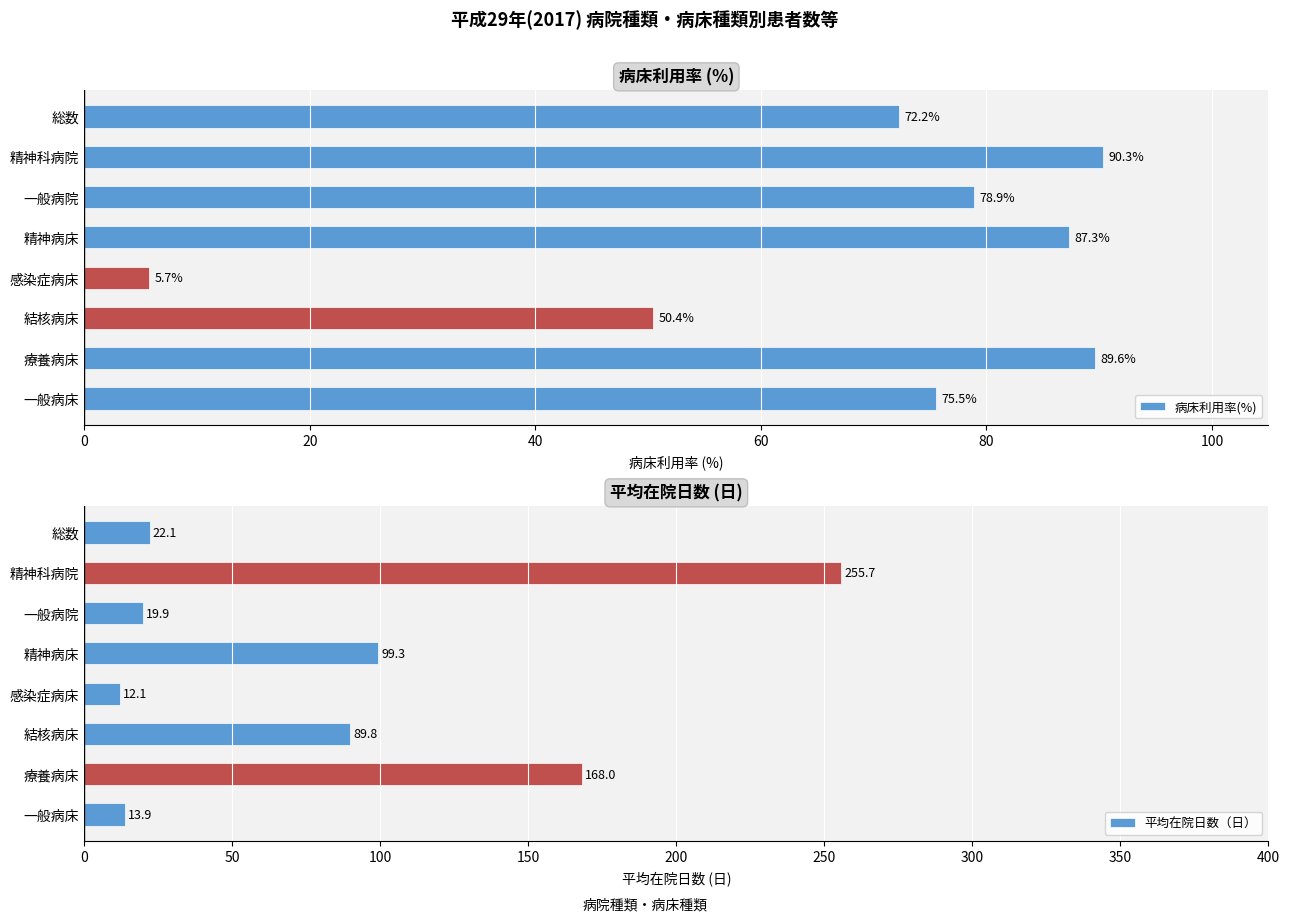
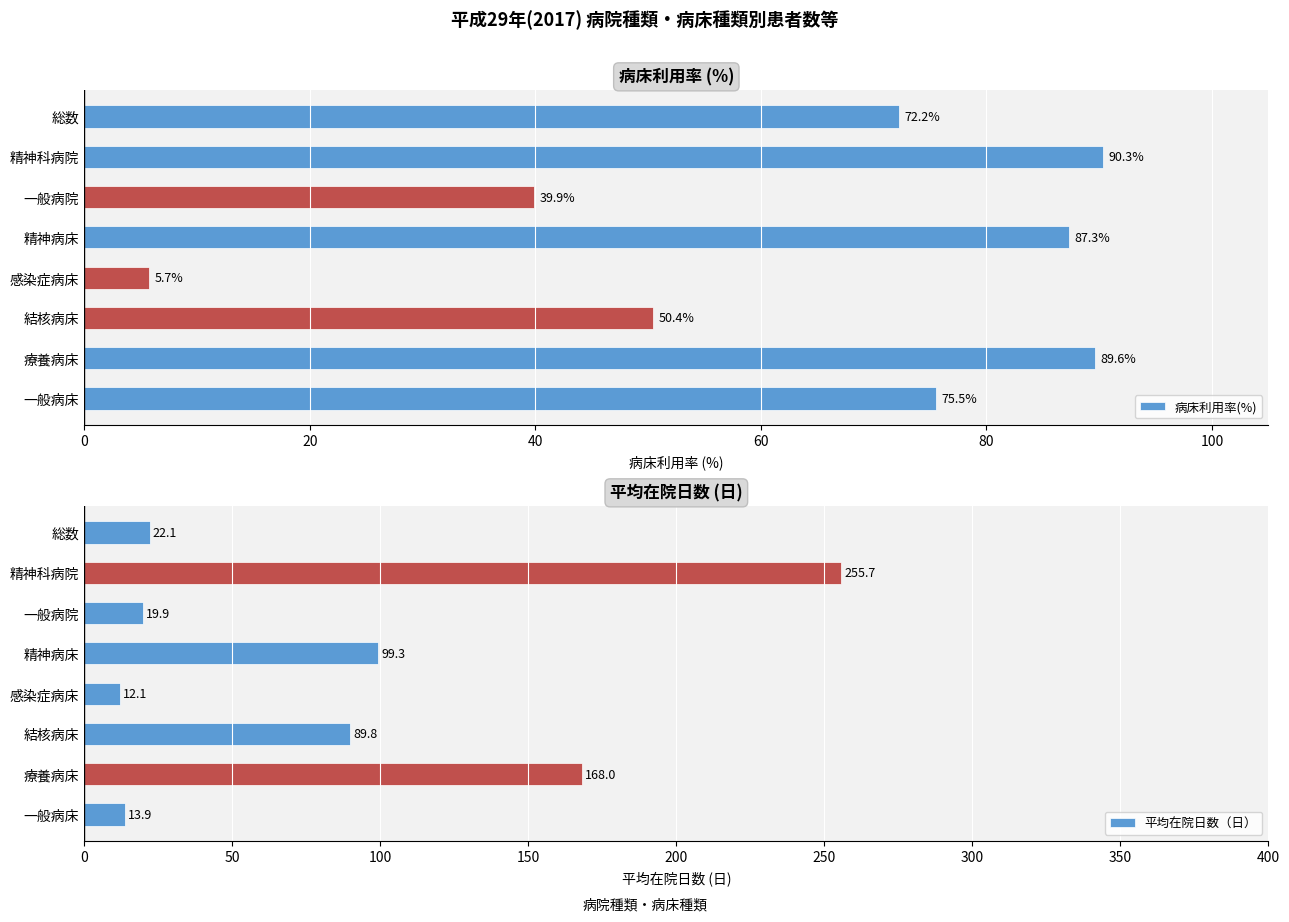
病床利用率 (%), 一般病院: 78.9% -> 39.9%
